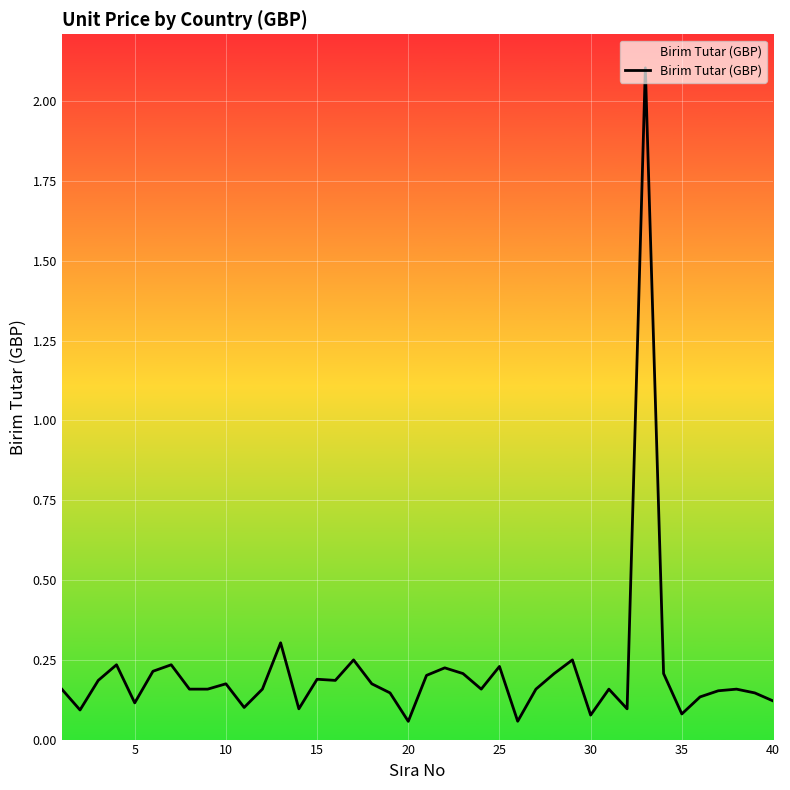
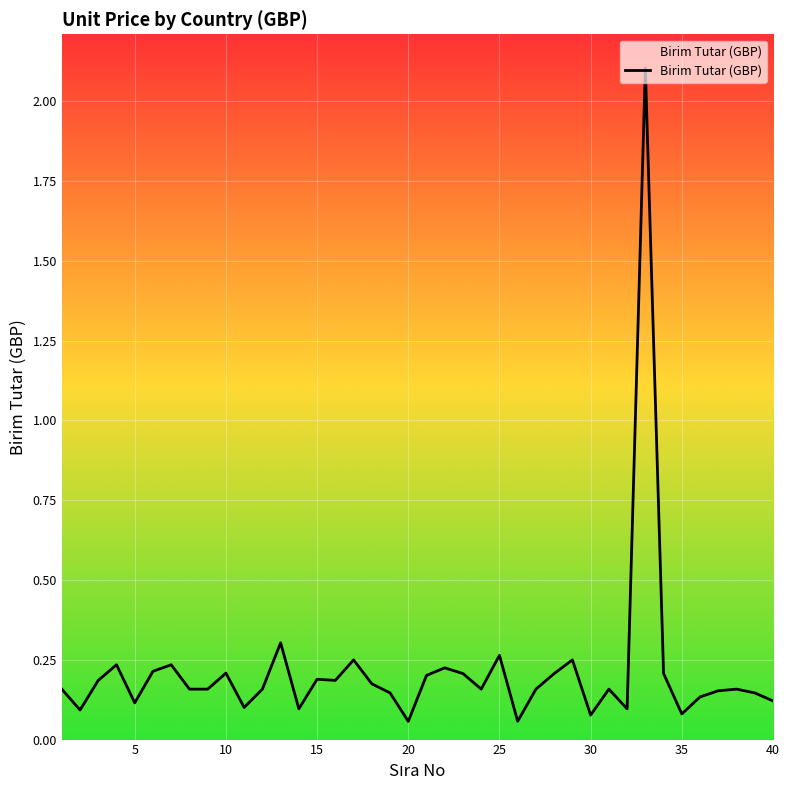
10: 0.17 -> 0.21
25: 0.23 -> 0.26
